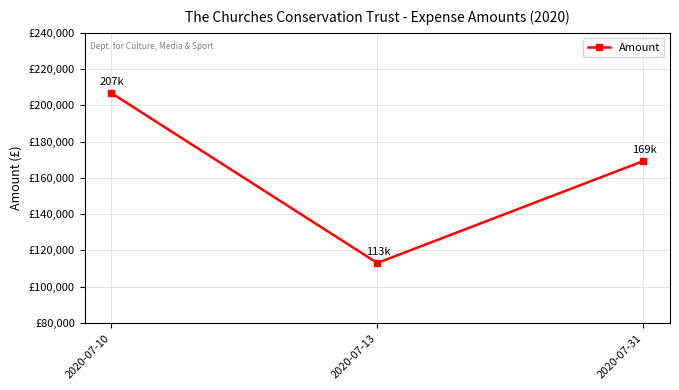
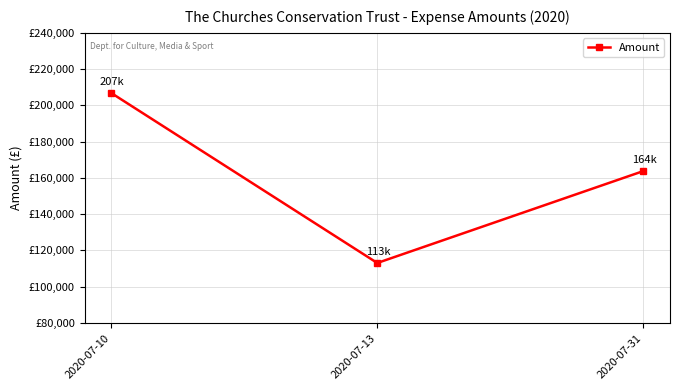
2020-07-31: 169k -> 164k
